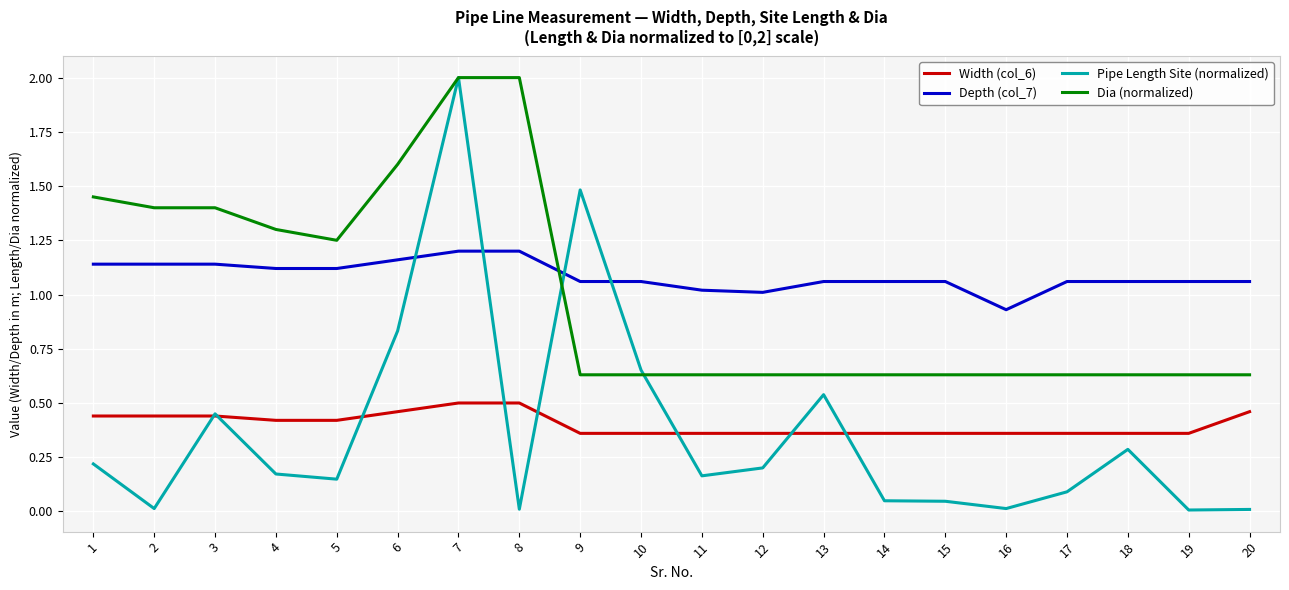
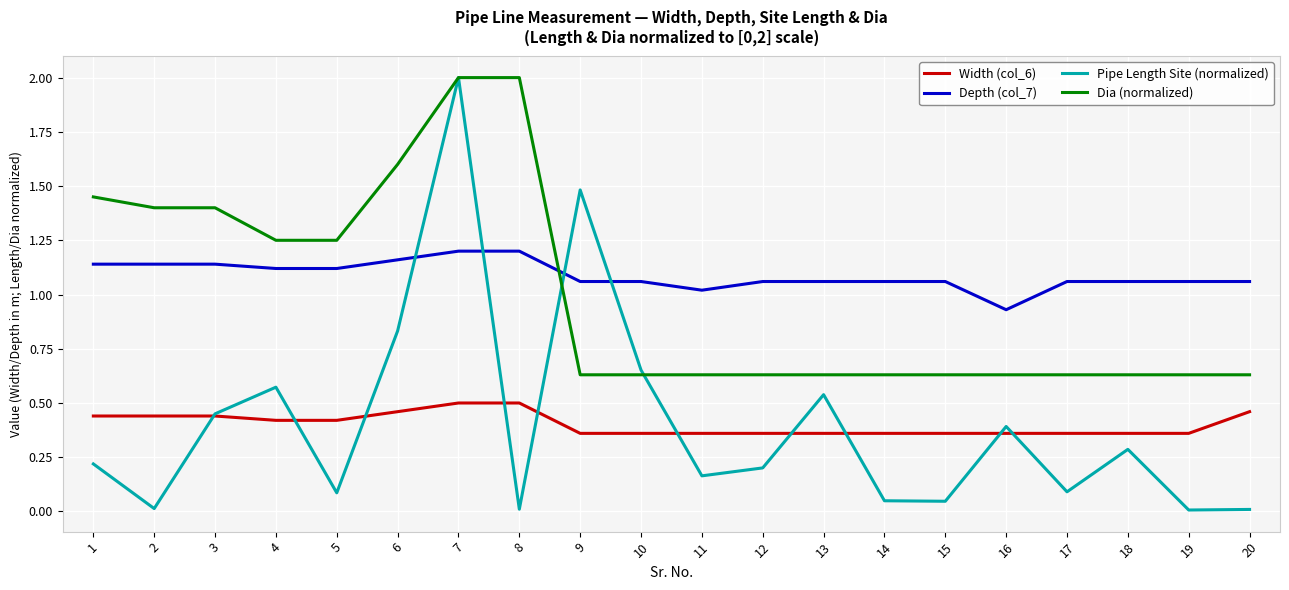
Pipe Length Site (normalized), 4: 0.17 -> 0.57
Dia (normalized), 4: 1.30 -> 1.25
Pipe Length Site (normalized), 5: 0.15 -> 0.09
Depth (col_7), 12: 1.01 -> 1.06
Pipe Length Site (normalized), 16: 0.01 -> 0.39
